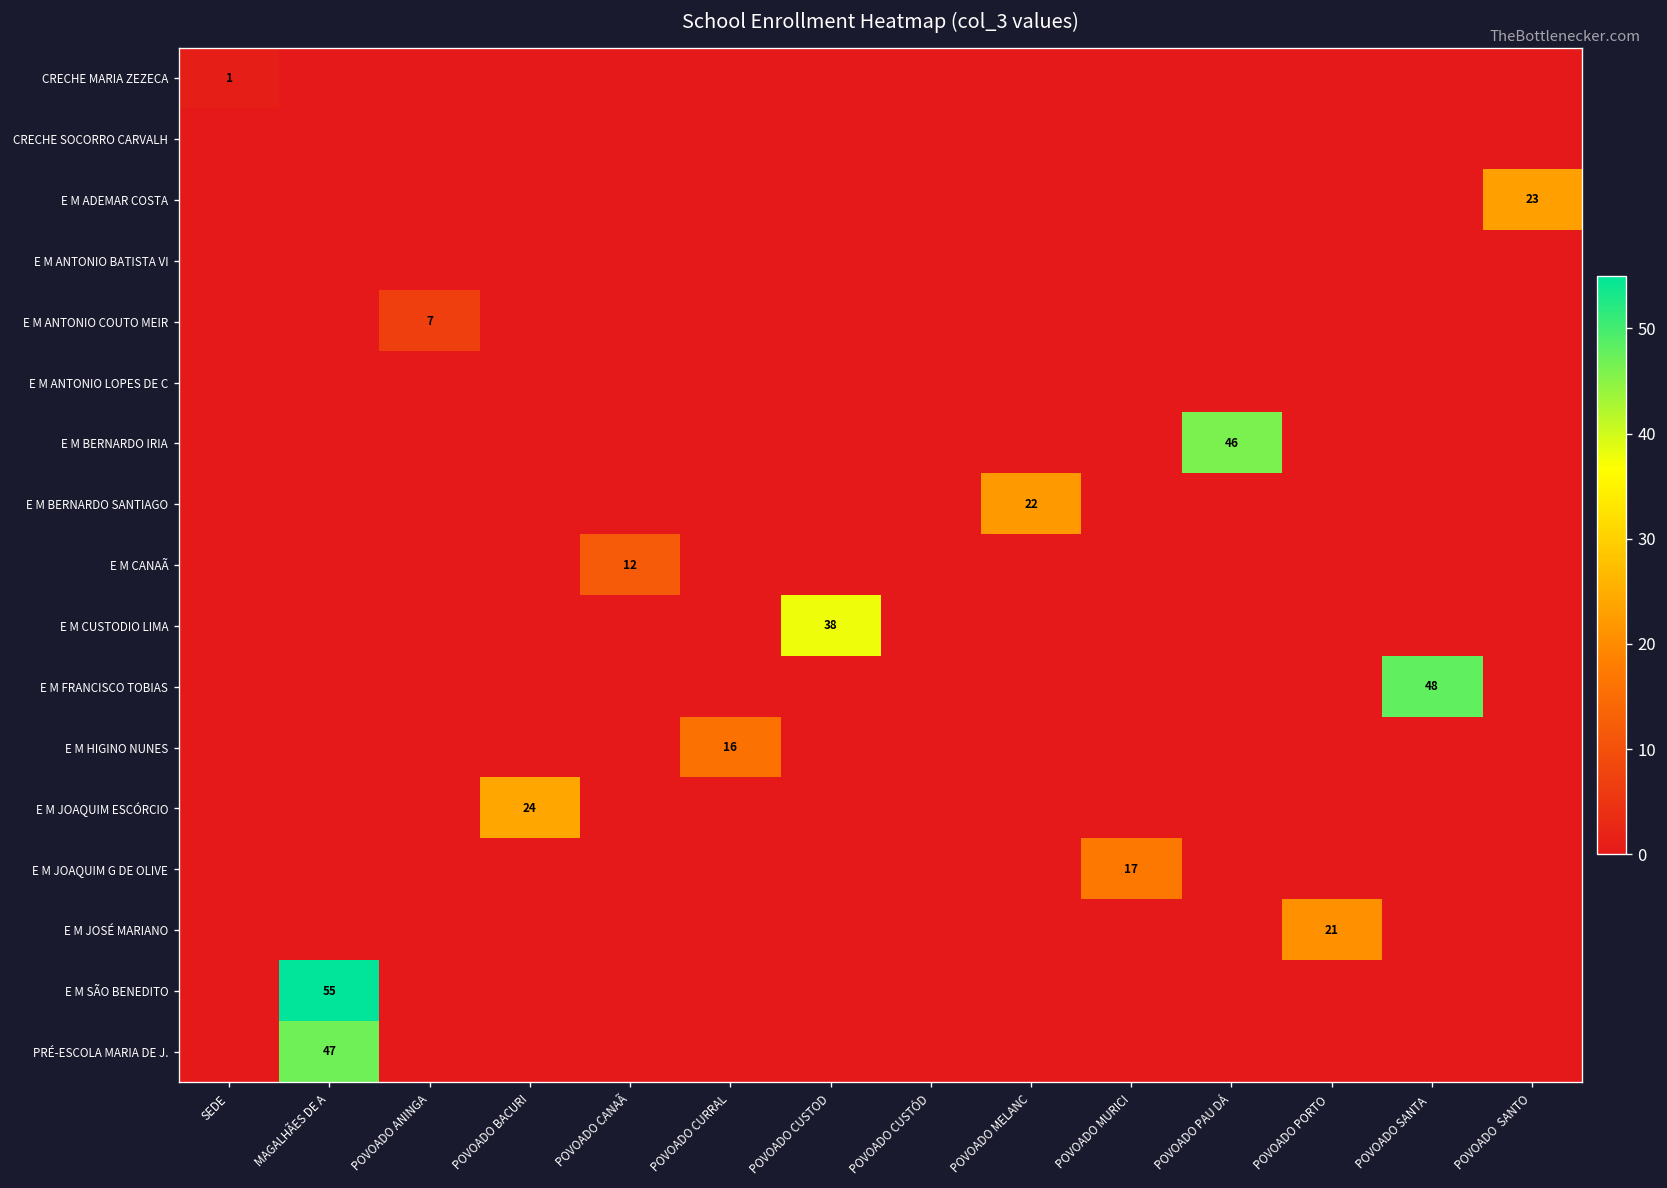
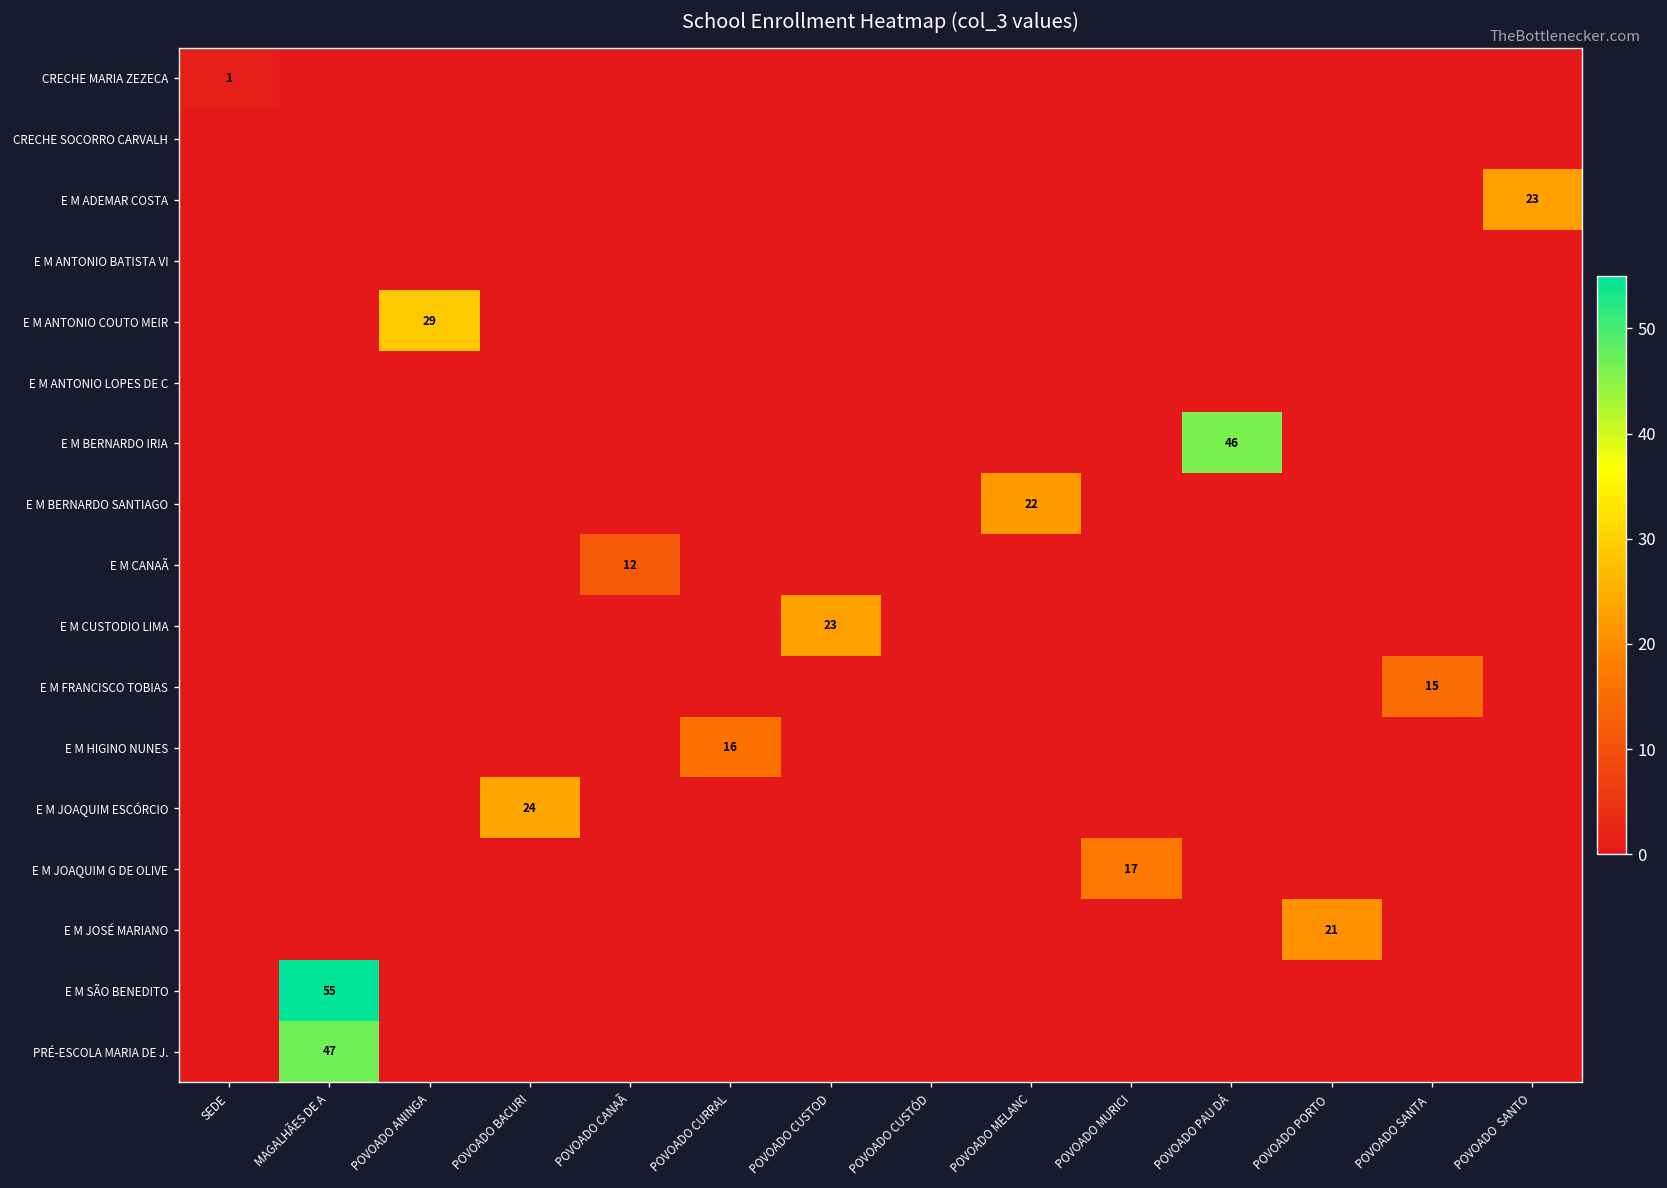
E M ANTONIO COUTO MEIR, POVOADO ANINGA: 7 -> 29
E M CUSTODIO LIMA, POVOADO CUSTOD: 38 -> 23
E M FRANCISCO TOBIAS, POVOADO SANTA: 48 -> 15
